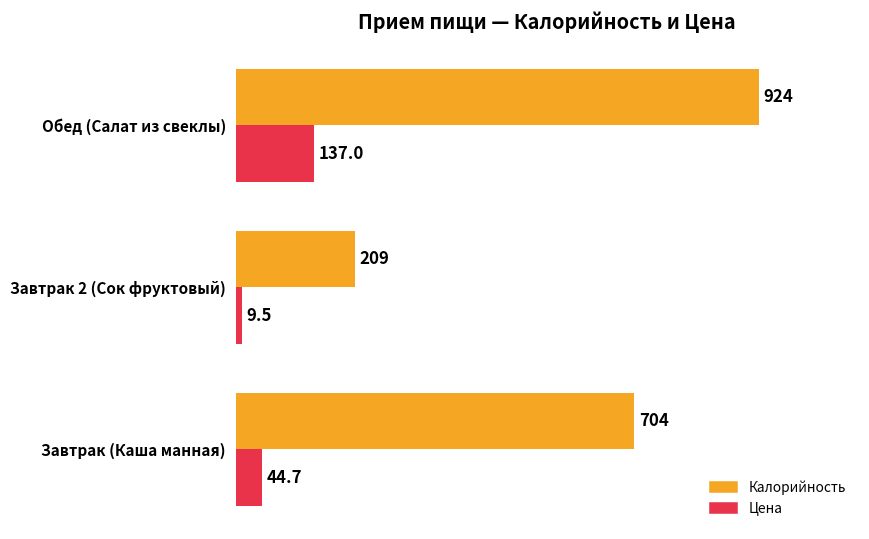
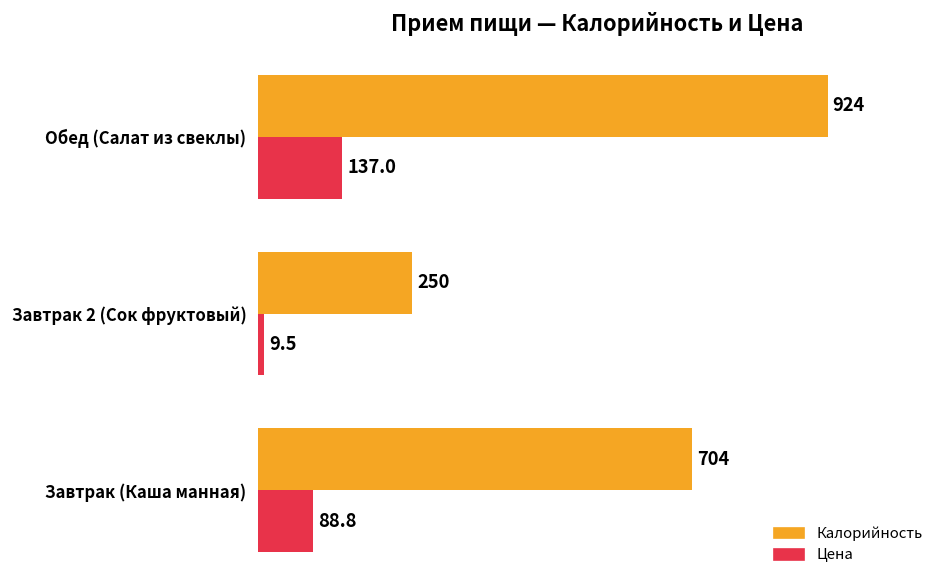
Калорийность, Завтрак 2 (Сок фруктовый): 209 -> 250
Цена, Завтрак (Каша манная): 44.7 -> 88.8
